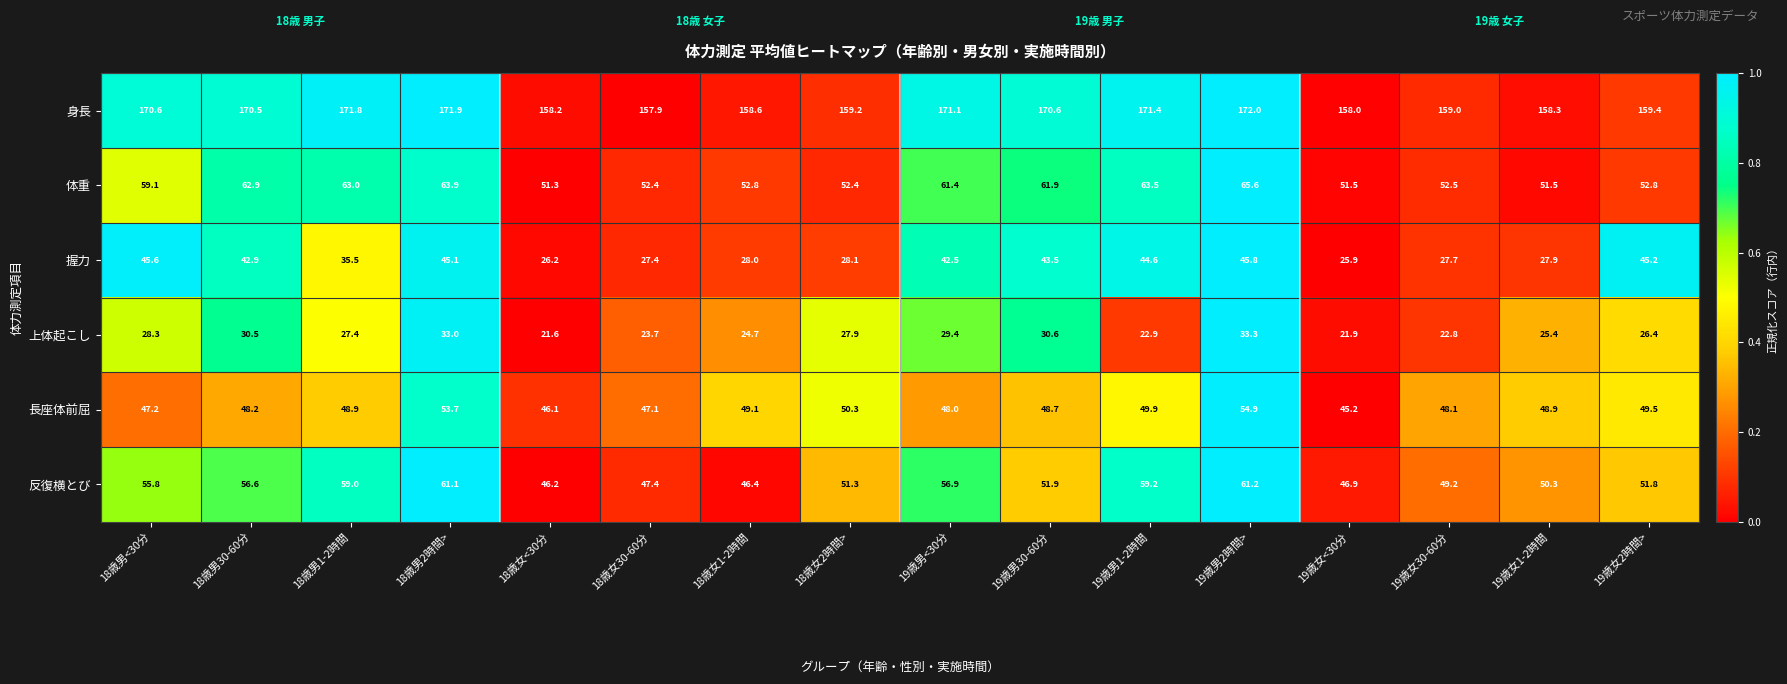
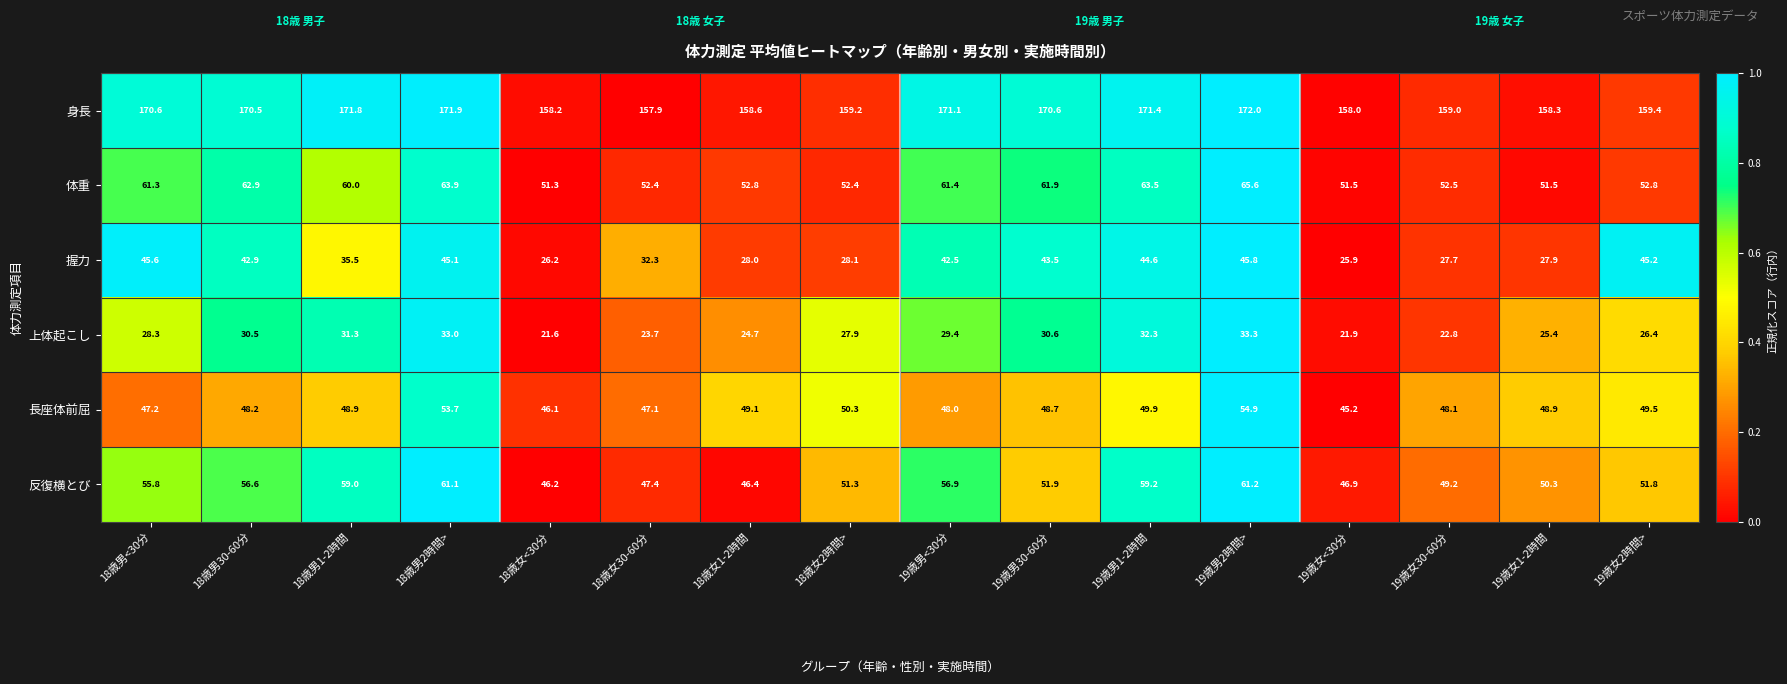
体重, 18歳男<30分: 59.1 -> 61.3
体重, 18歳男1-2時間: 63.0 -> 60.0
握力, 18歳女30-60分: 27.4 -> 32.3
上体起こし, 18歳男1-2時間: 27.4 -> 31.3
上体起こし, 19歳男1-2時間: 22.9 -> 32.3
